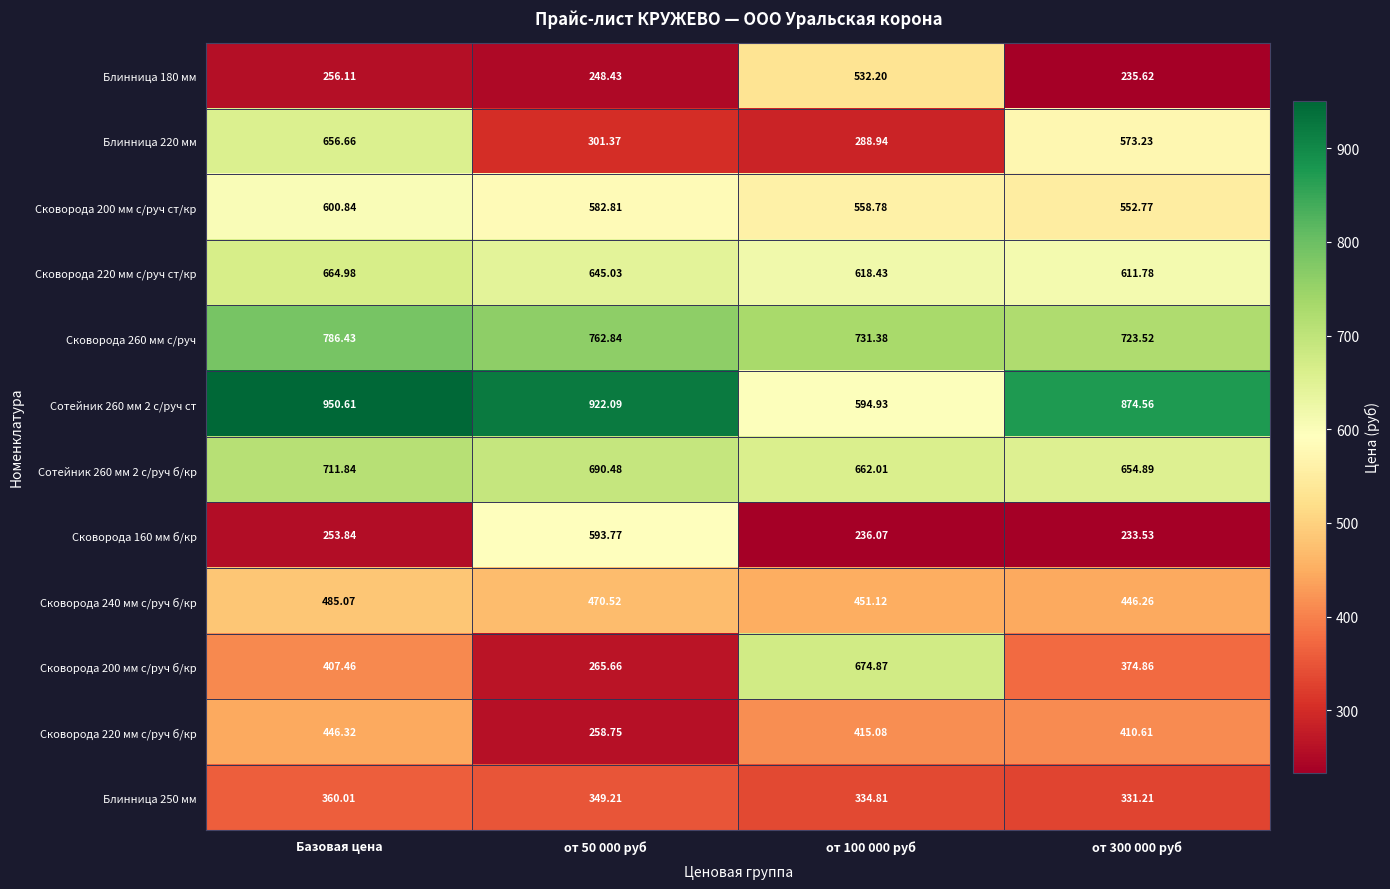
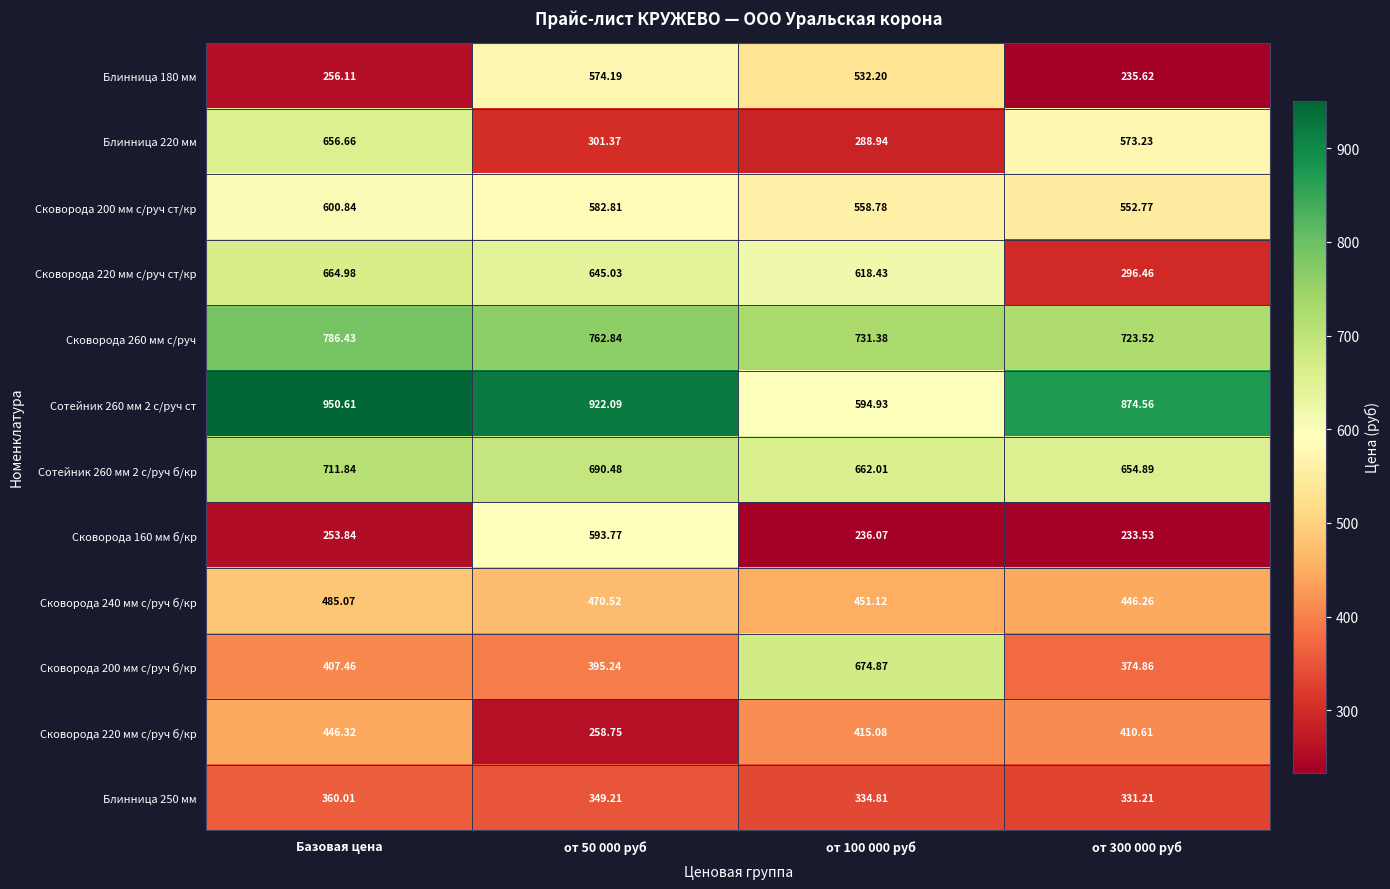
Блинница 180 мм, от 50 000 руб: 248.43 -> 574.19
Сковорода 220 мм с/руч ст/кр, от 300 000 руб: 611.78 -> 296.46
Сковорода 200 мм с/руч б/кр, от 50 000 руб: 265.66 -> 395.24
